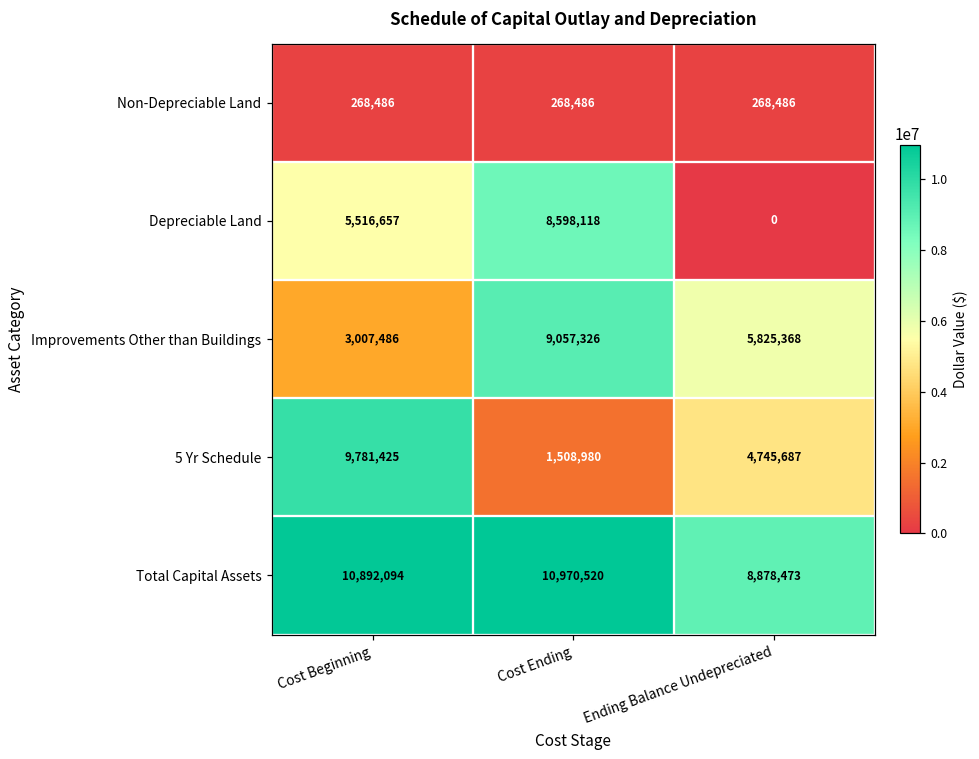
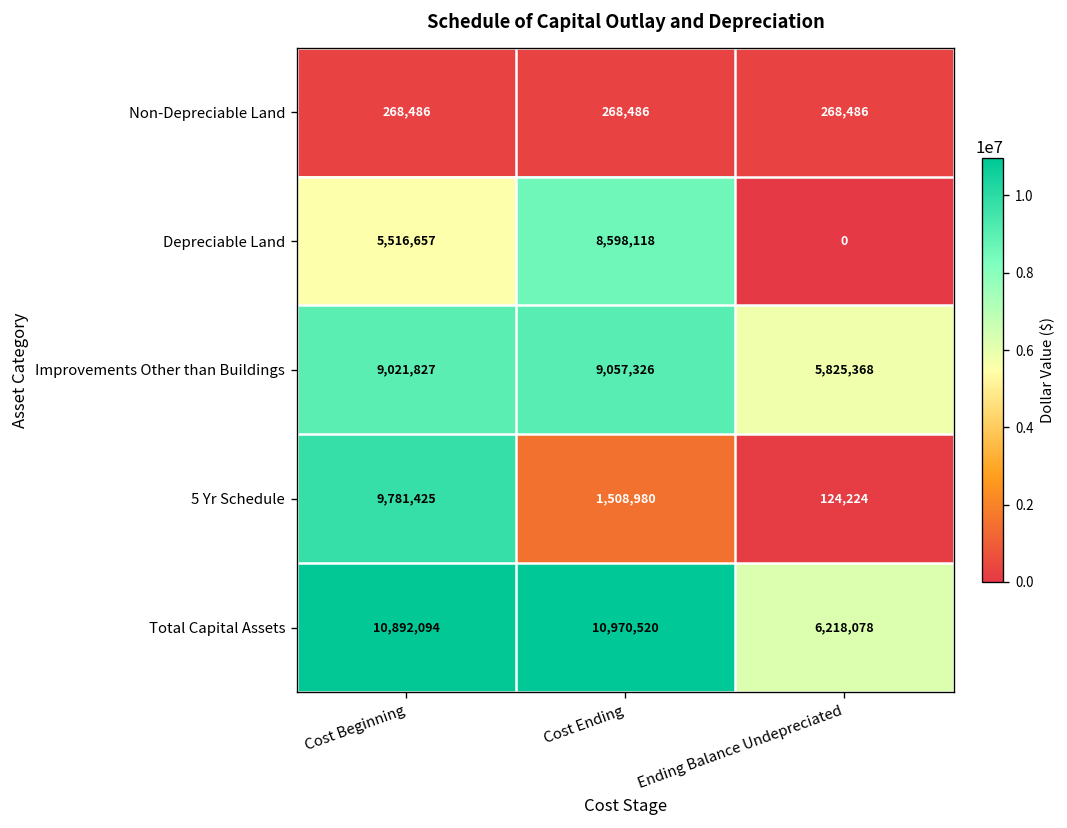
Improvements Other than Buildings, Cost Beginning: 3,007,486 -> 9,021,827
5 Yr Schedule, Ending Balance Undepreciated: 4,745,687 -> 124,224
Total Capital Assets, Ending Balance Undepreciated: 8,878,473 -> 6,218,078
